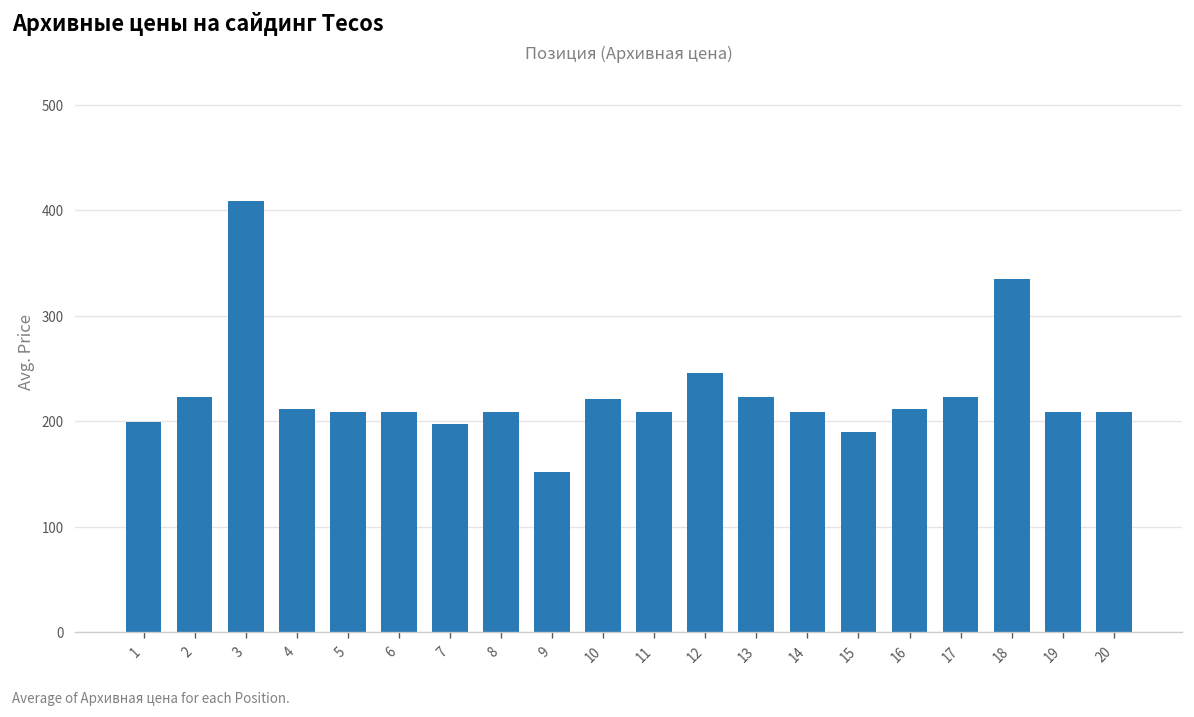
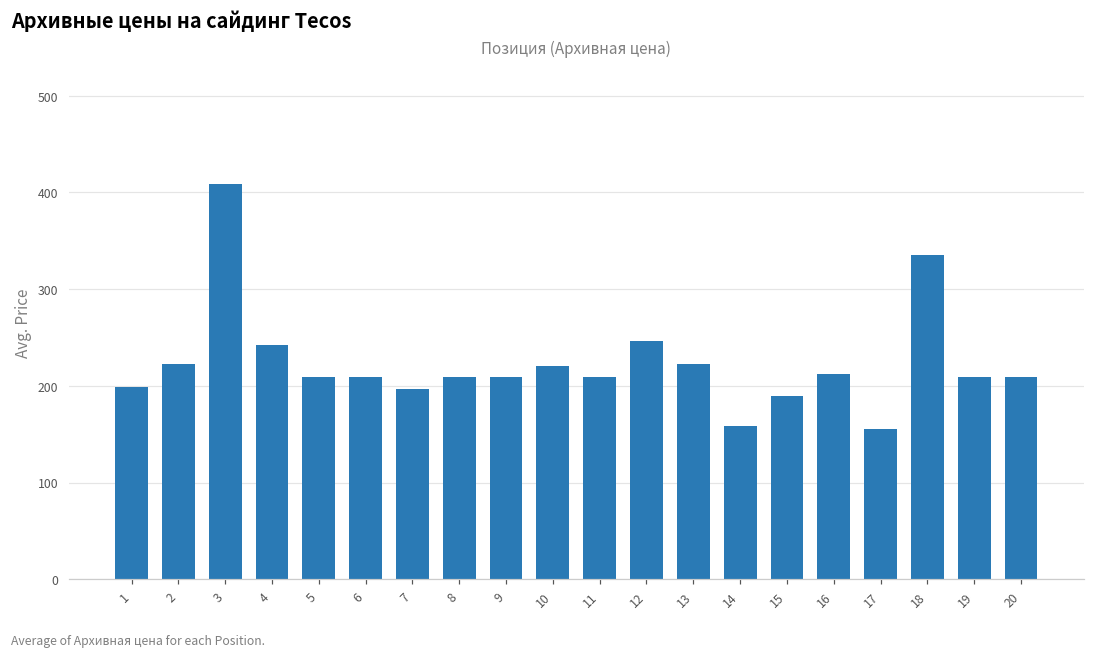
4: 210 -> 240
9: 150 -> 210
14: 210 -> 160
17: 220 -> 160
